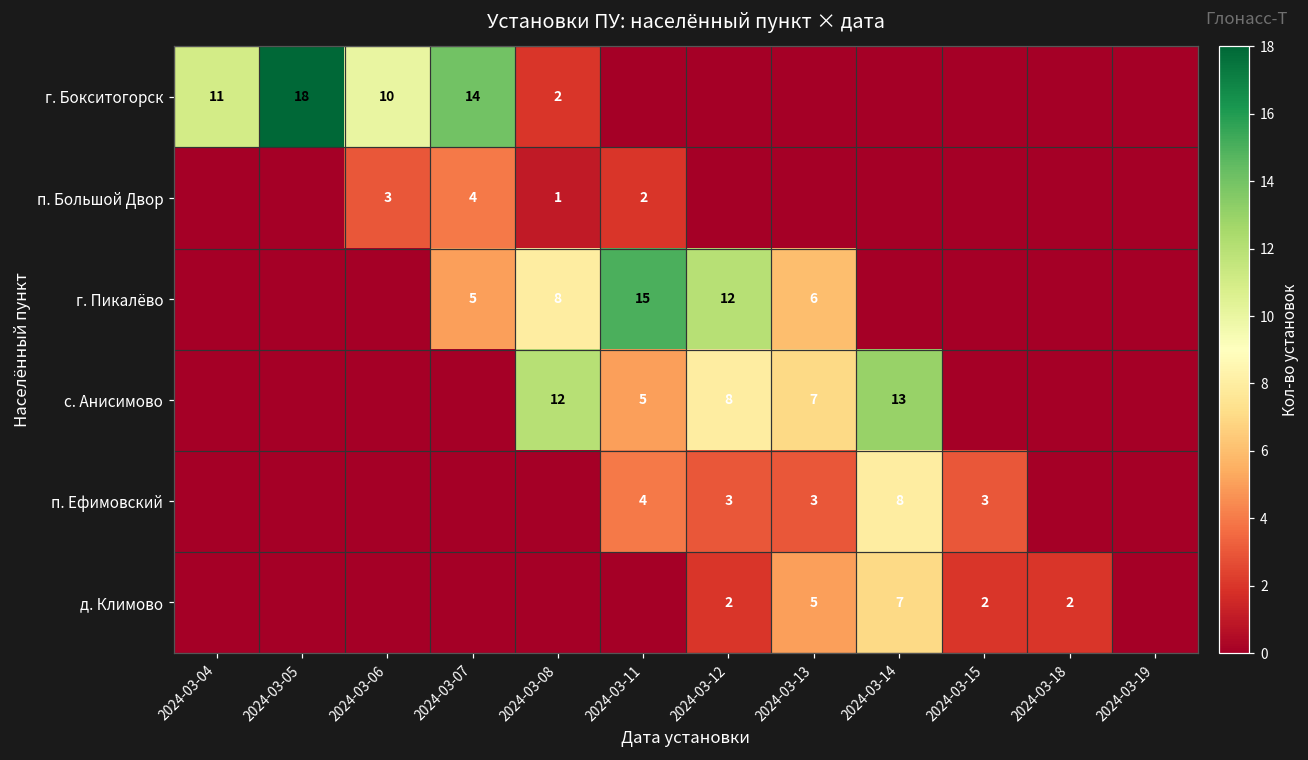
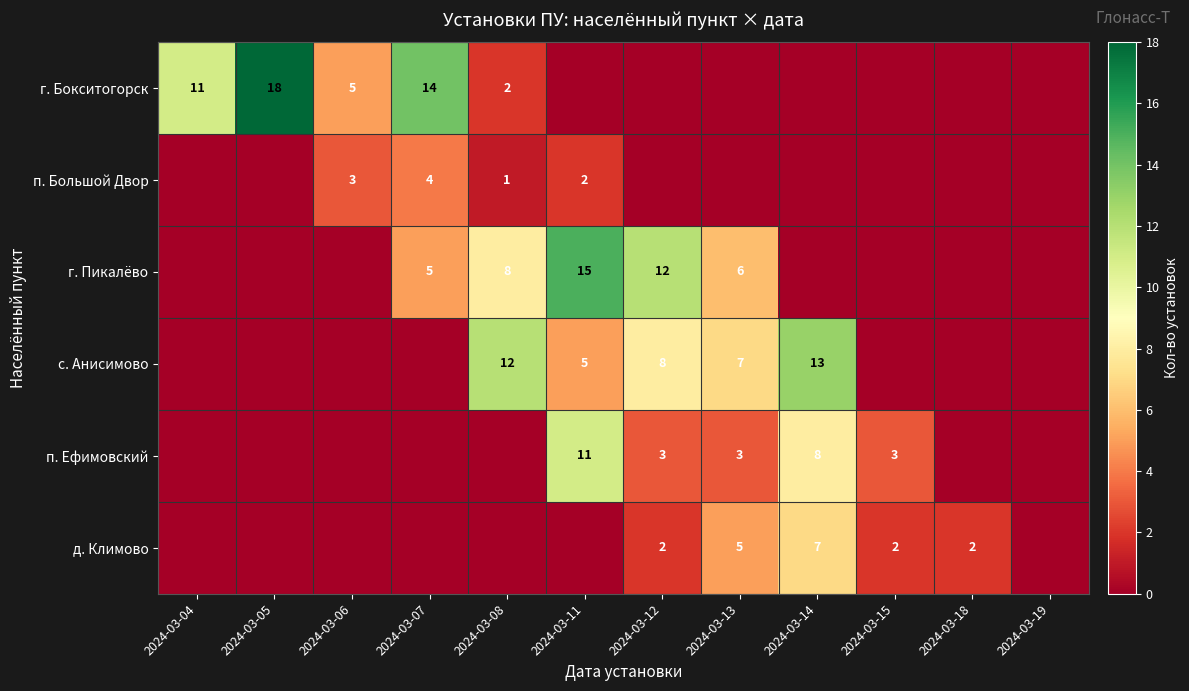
г. Бокситогорск, 2024-03-06: 10 -> 5
п. Ефимовский, 2024-03-11: 4 -> 11
